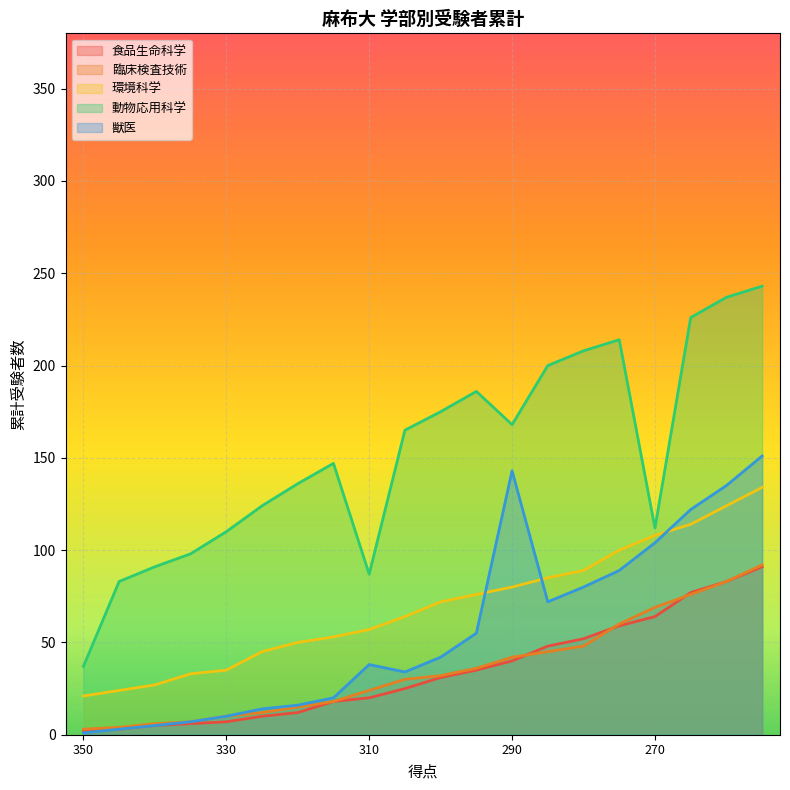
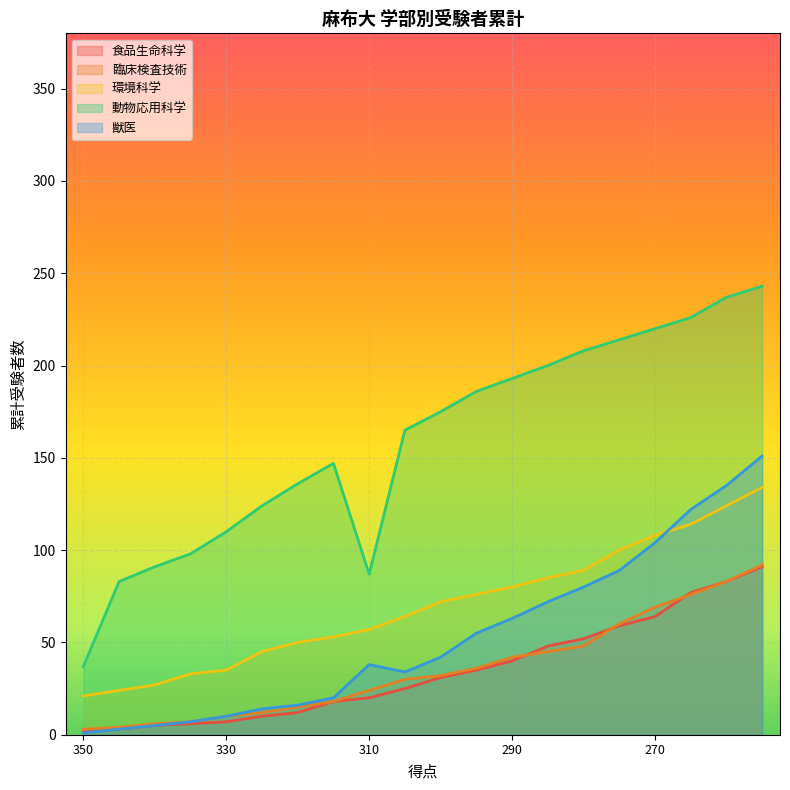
動物応用科学, 290: 168 -> 193
獣医, 290: 143 -> 63
動物応用科学, 270: 112 -> 220
